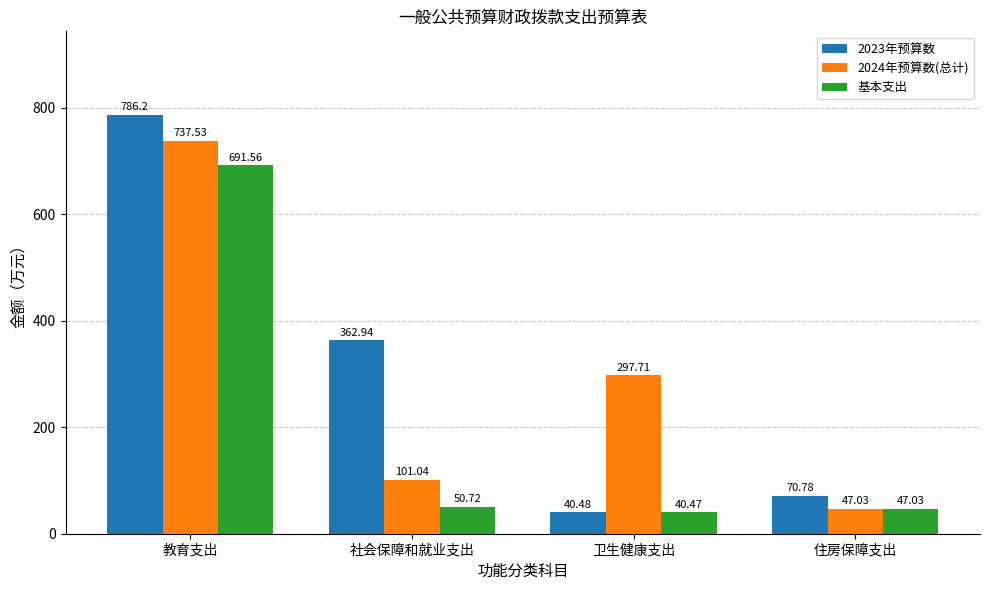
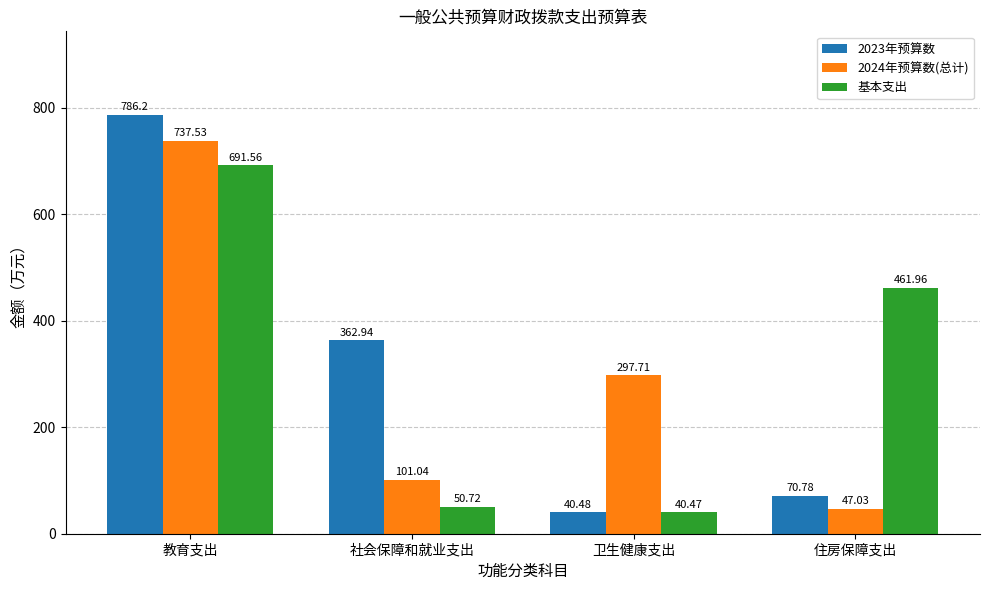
基本支出, 住房保障支出: 47.03 -> 461.96
